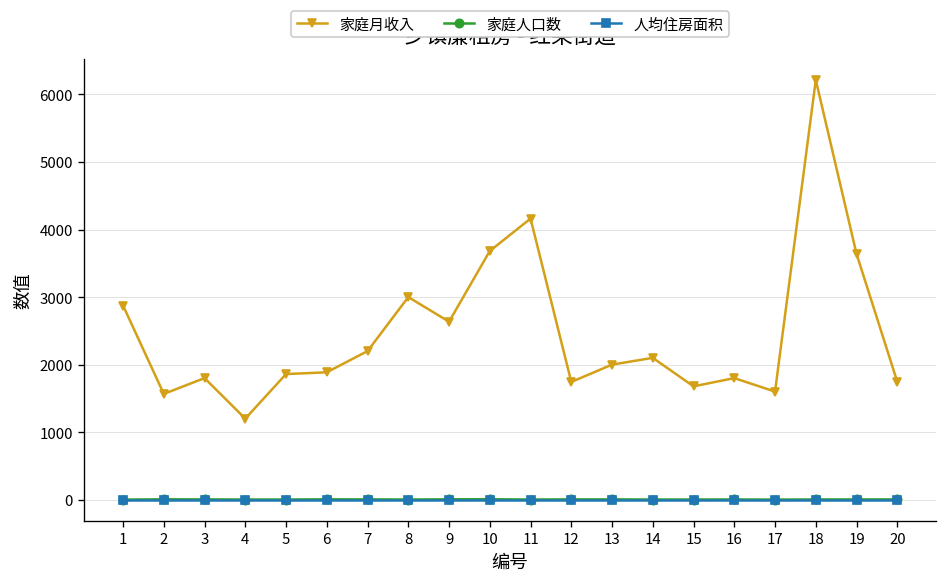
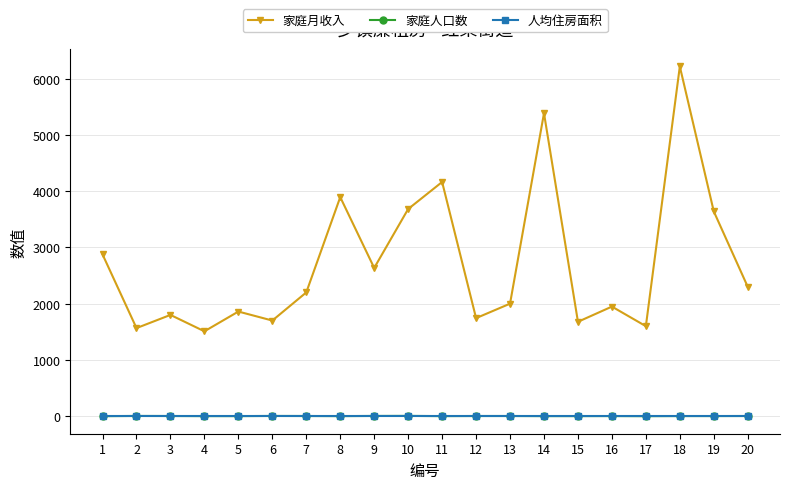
家庭月收入, 4: 1200 -> 1500
家庭月收入, 6: 1900 -> 1700
家庭月收入, 8: 3000 -> 3900
家庭月收入, 14: 2100 -> 5400
家庭月收入, 16: 1800 -> 1900
家庭月收入, 20: 1700 -> 2300
